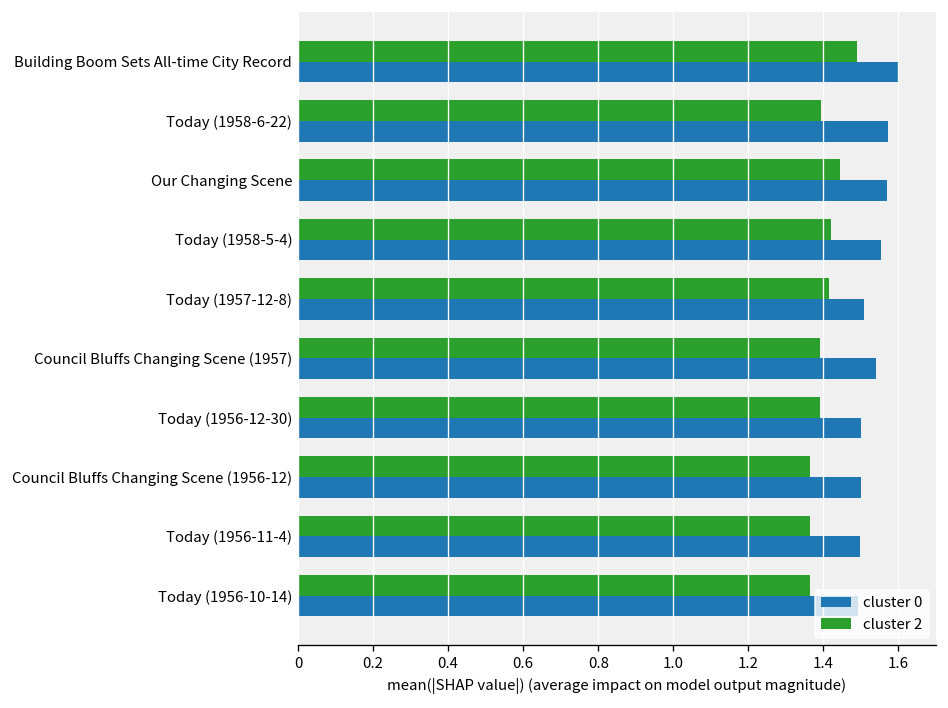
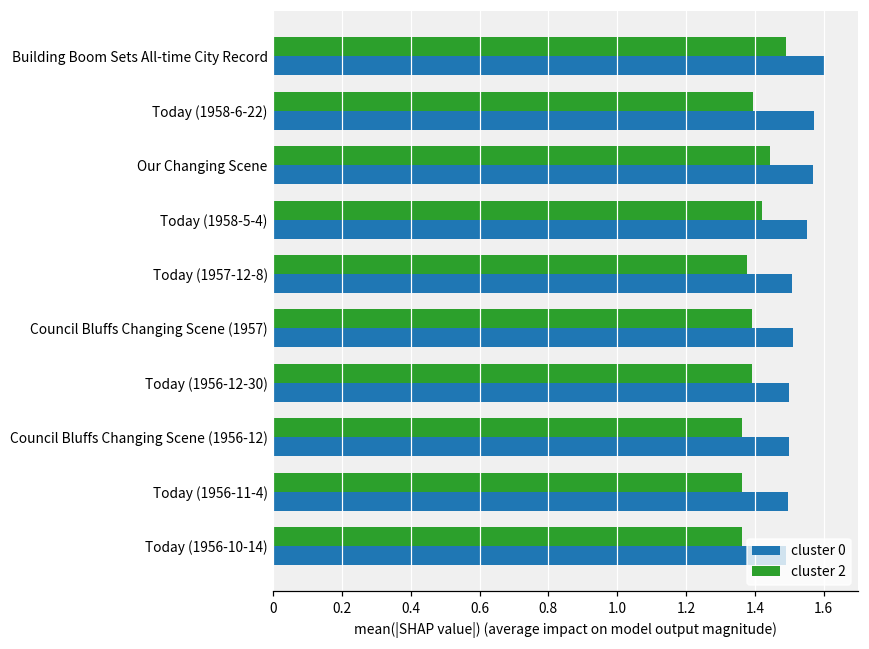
cluster 2, Today (1957-12-8): 1.42 -> 1.38
cluster 0, Council Bluffs Changing Scene (1957): 1.54 -> 1.51
